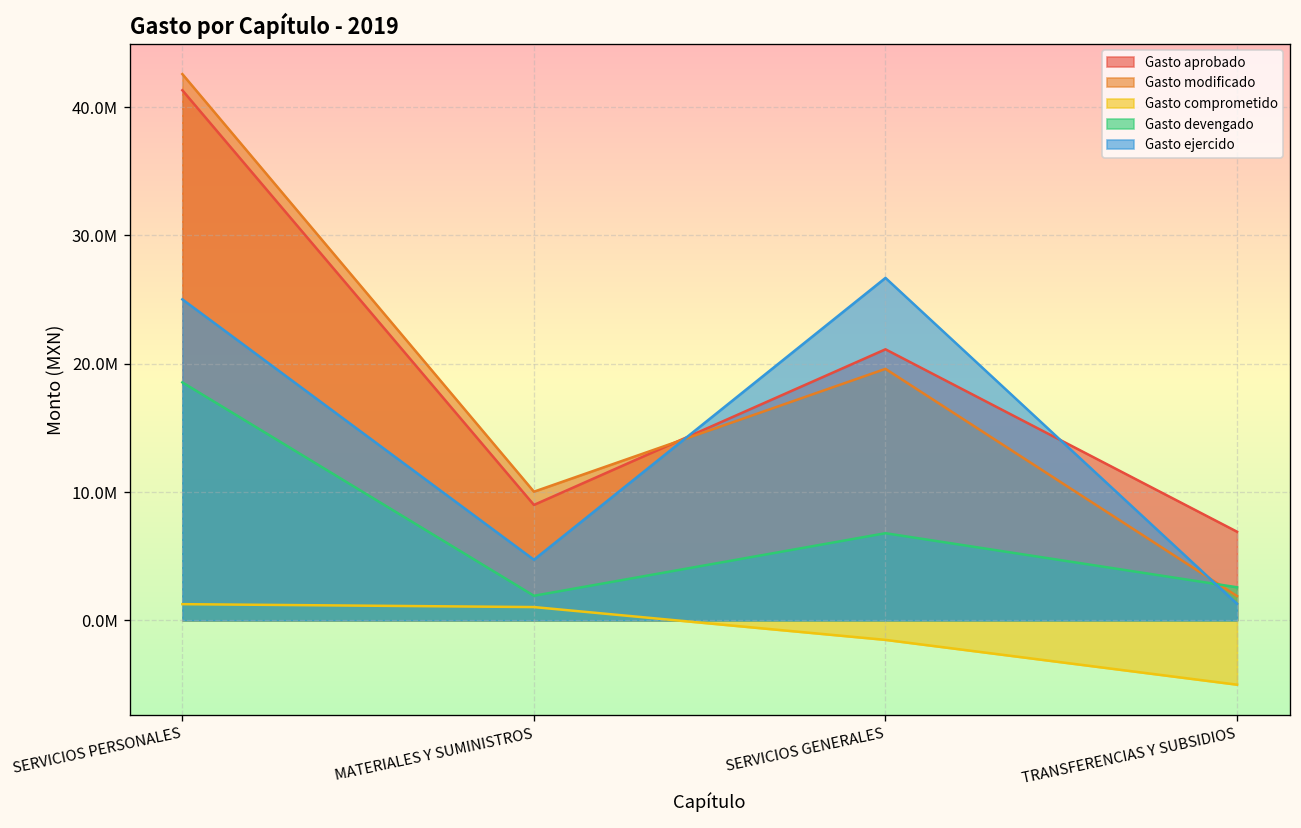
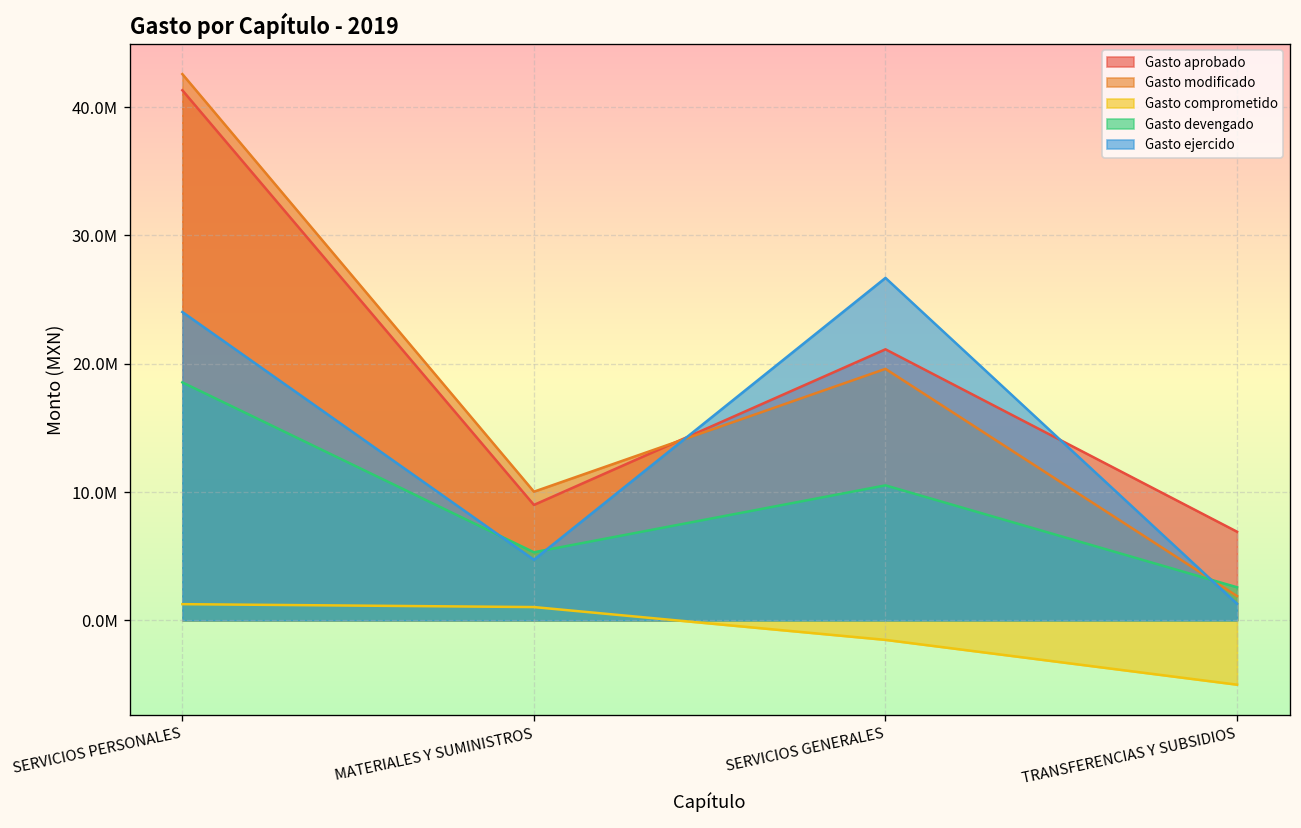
Gasto ejercido, SERVICIOS PERSONALES: 25000000 -> 24000000
Gasto devengado, MATERIALES Y SUMINISTROS: 1900000 -> 5300000
Gasto devengado, SERVICIOS GENERALES: 6800000 -> 10500000
